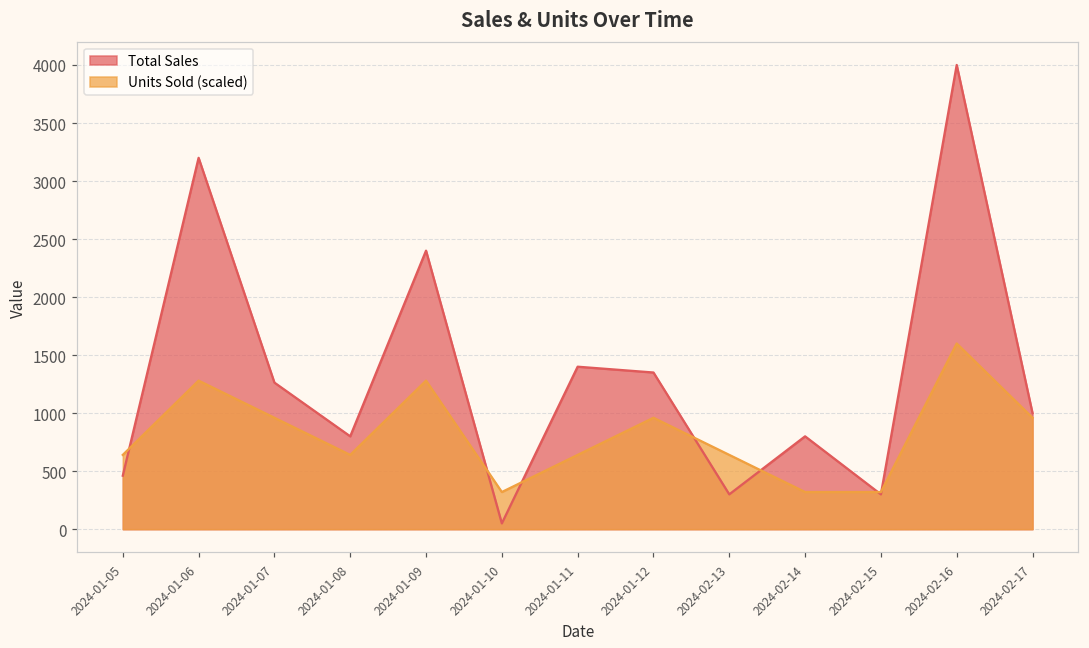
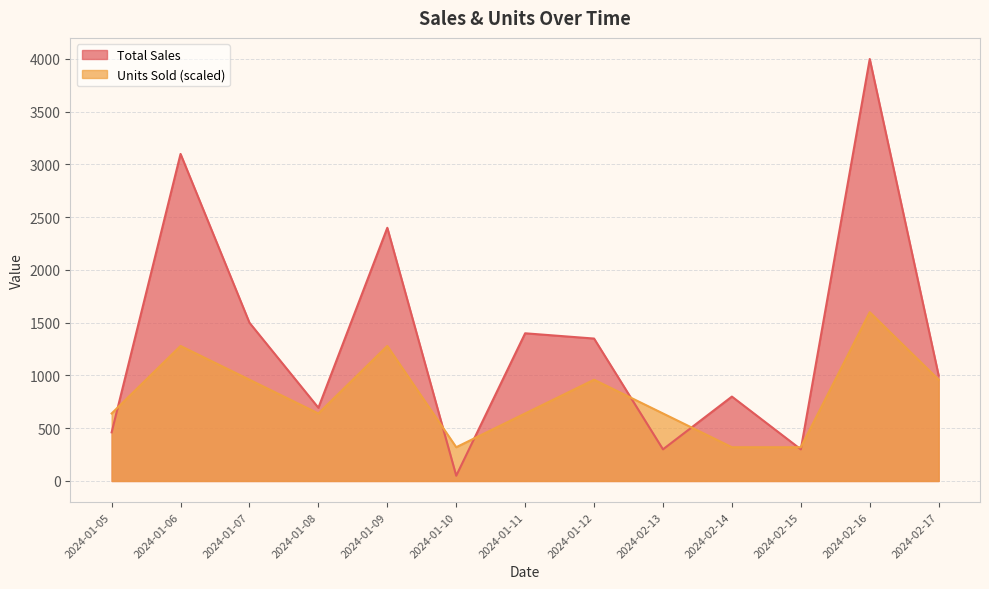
Total Sales, 2024-01-06: 3200 -> 3100
Total Sales, 2024-01-07: 1260 -> 1500
Total Sales, 2024-01-08: 800 -> 690
